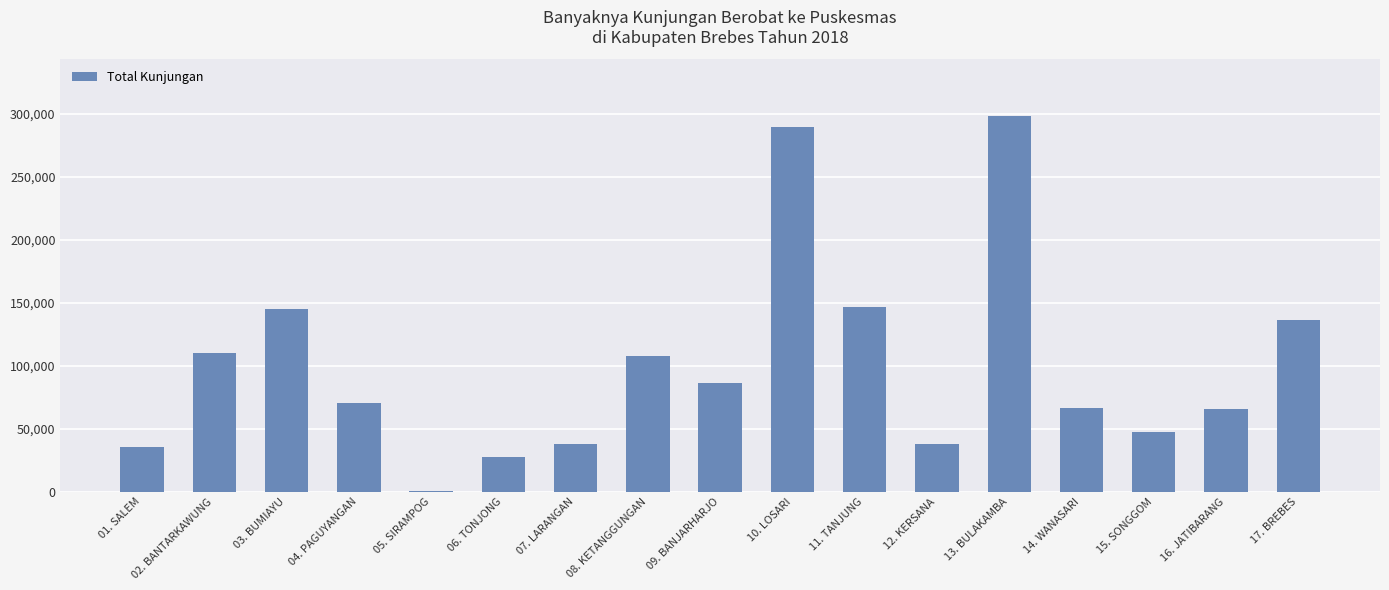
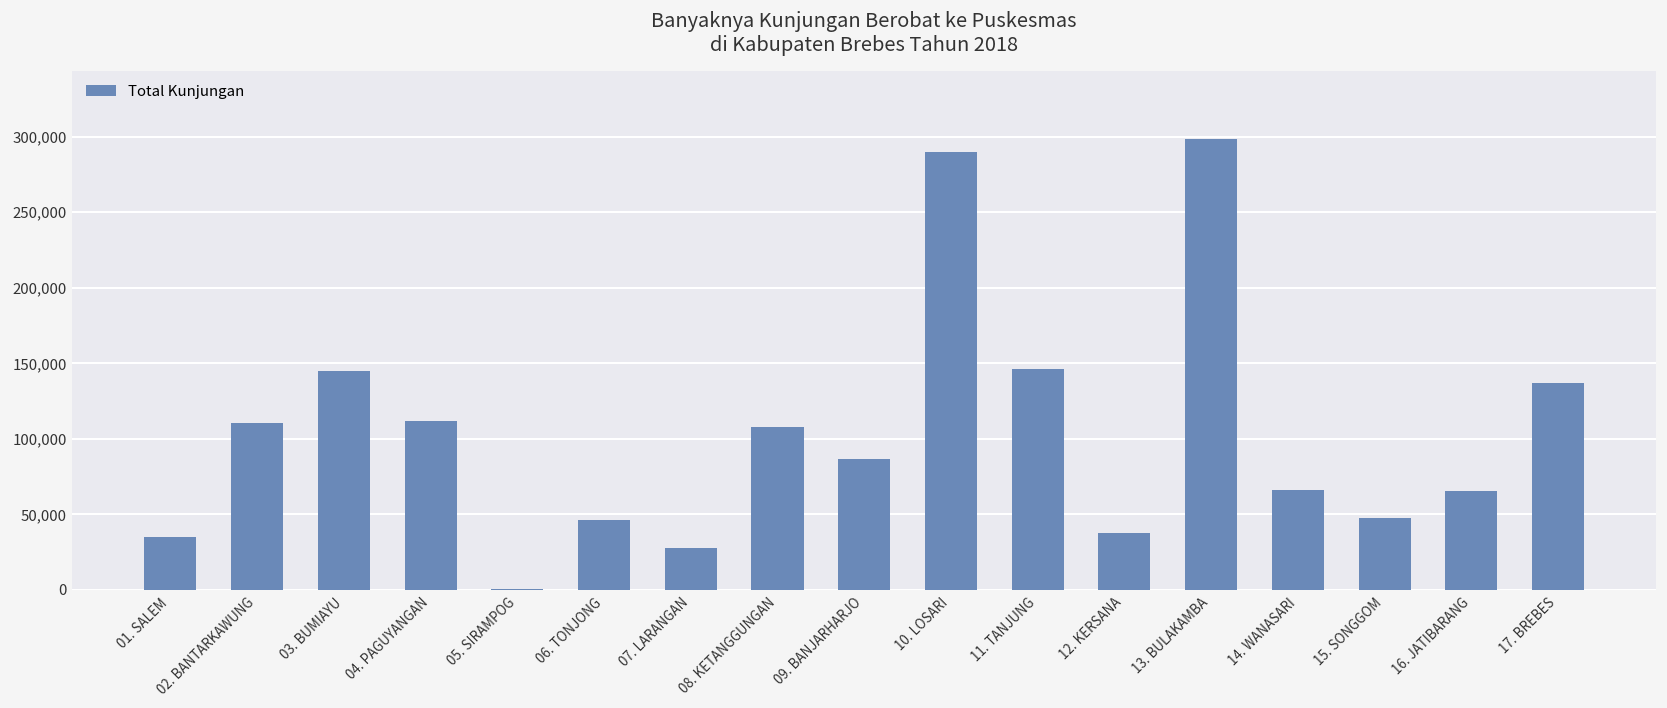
04. PAGUYANGAN: 70,000 -> 112,000
06. TONJONG: 27,000 -> 47,000
07. LARANGAN: 38,000 -> 27,000
